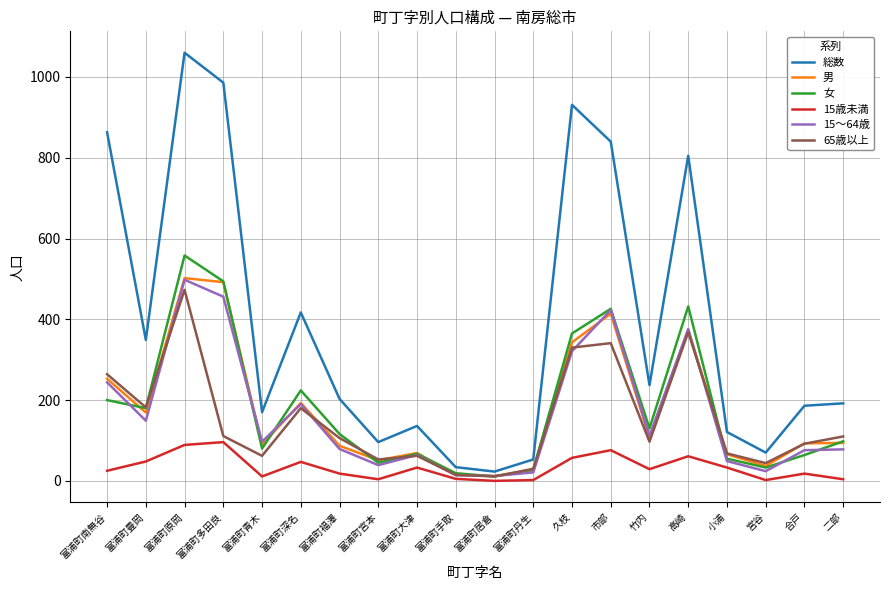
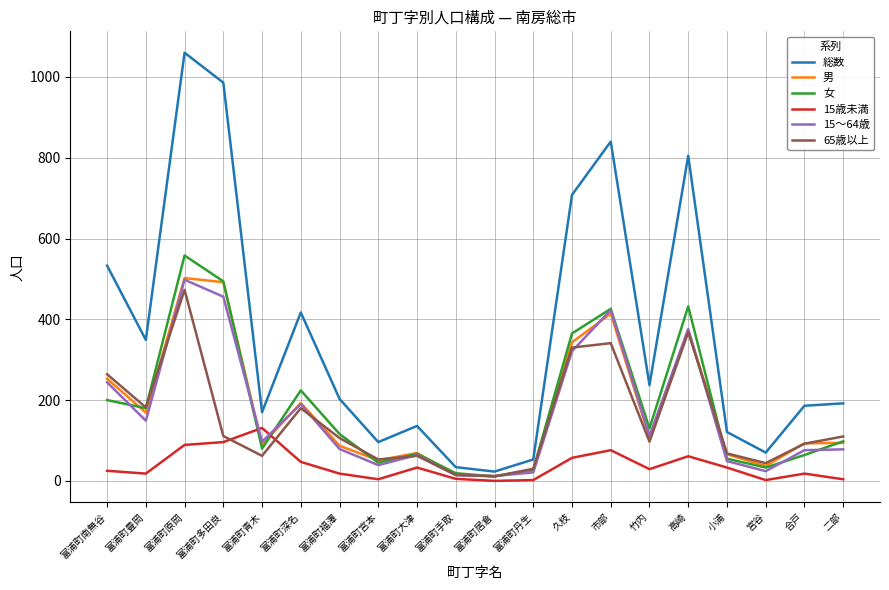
総数, 富浦町南無谷: 860 -> 530
15歳未満, 富浦町豊岡: 50 -> 20
15歳未満, 富浦町青木: 10 -> 130
総数, 久枝: 930 -> 710
